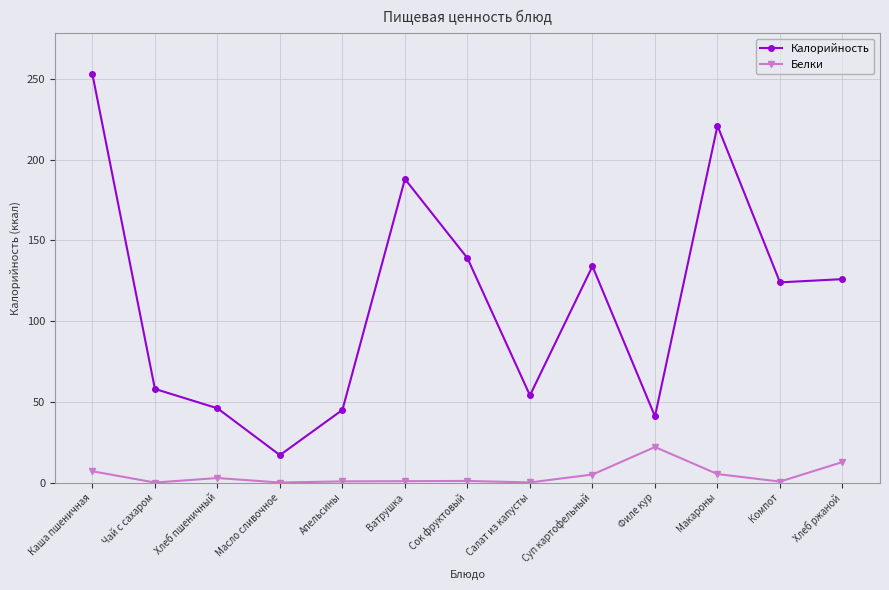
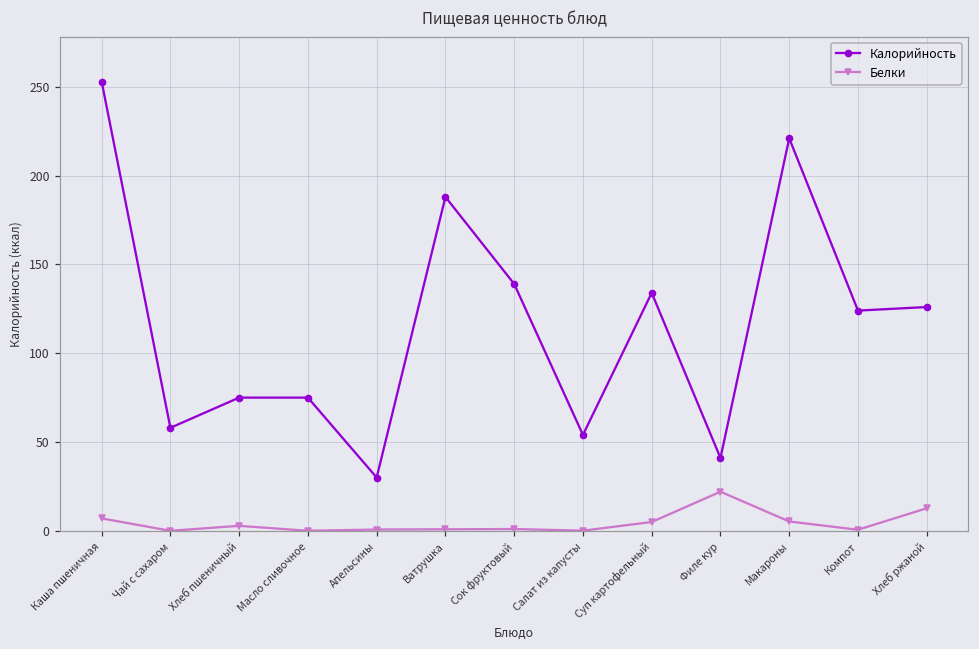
Калорийность, Хлеб пшеничный: 46 -> 75
Калорийность, Масло сливочное: 17 -> 75
Калорийность, Апельсины: 45 -> 30
